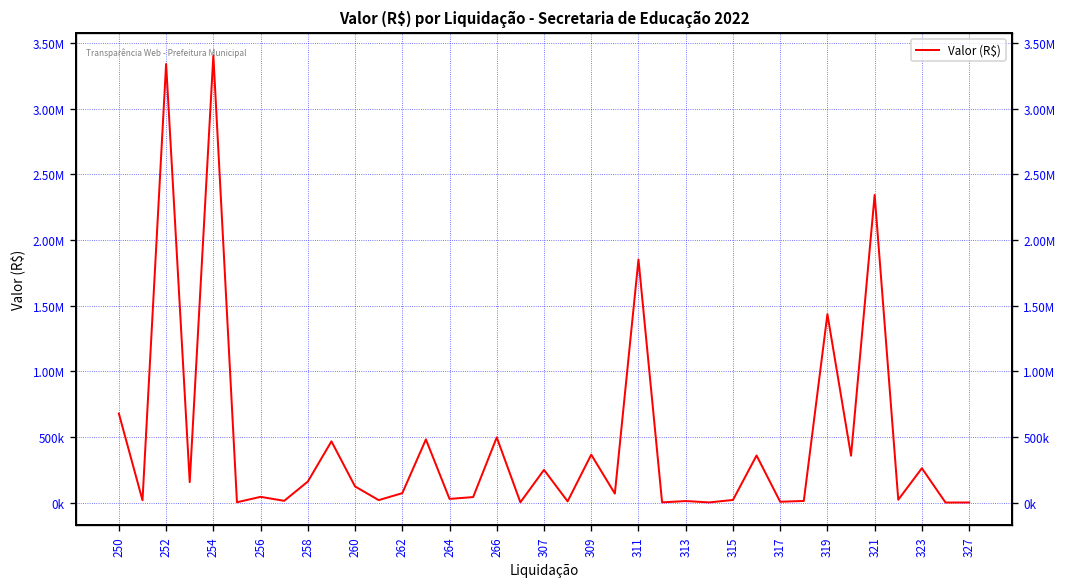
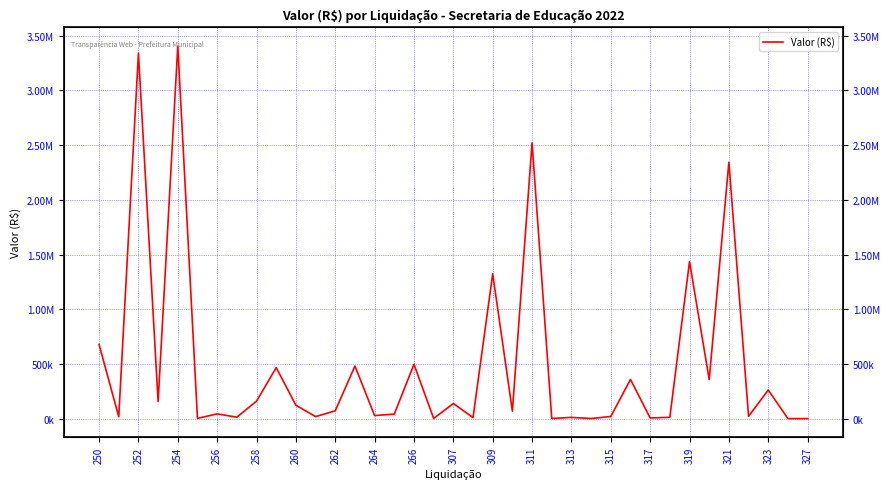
307: 250000 -> 140000
309: 360000 -> 1320000
311: 1850000 -> 2520000
